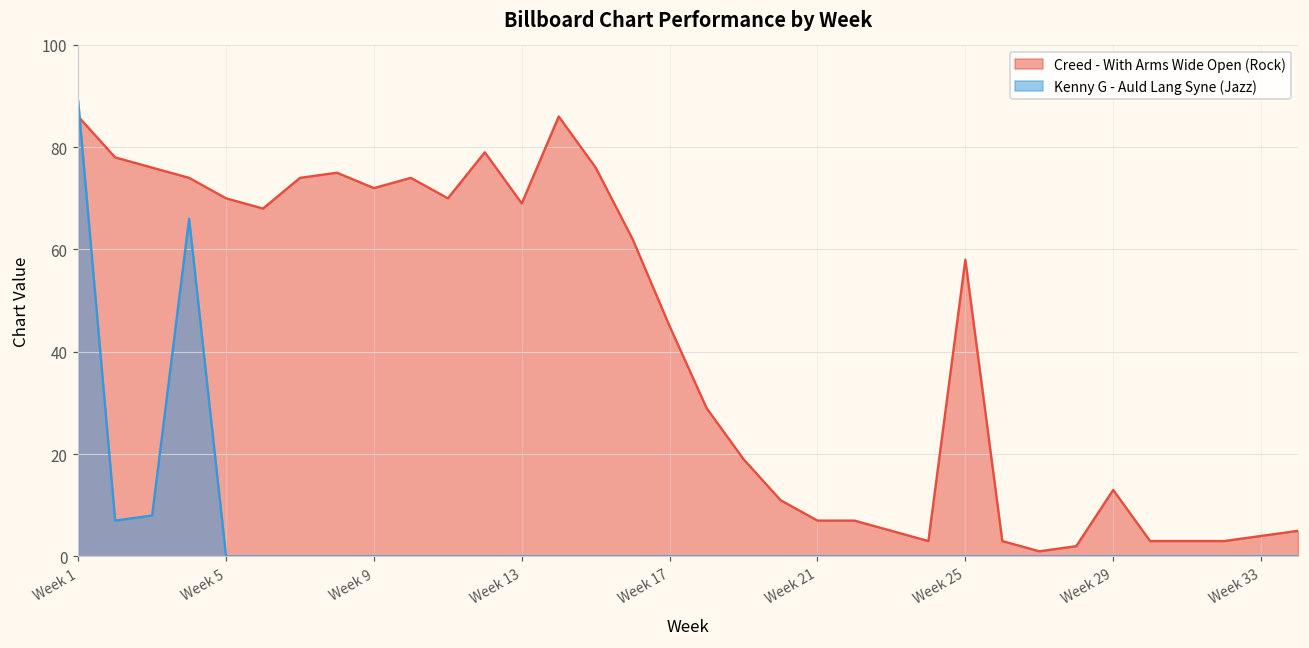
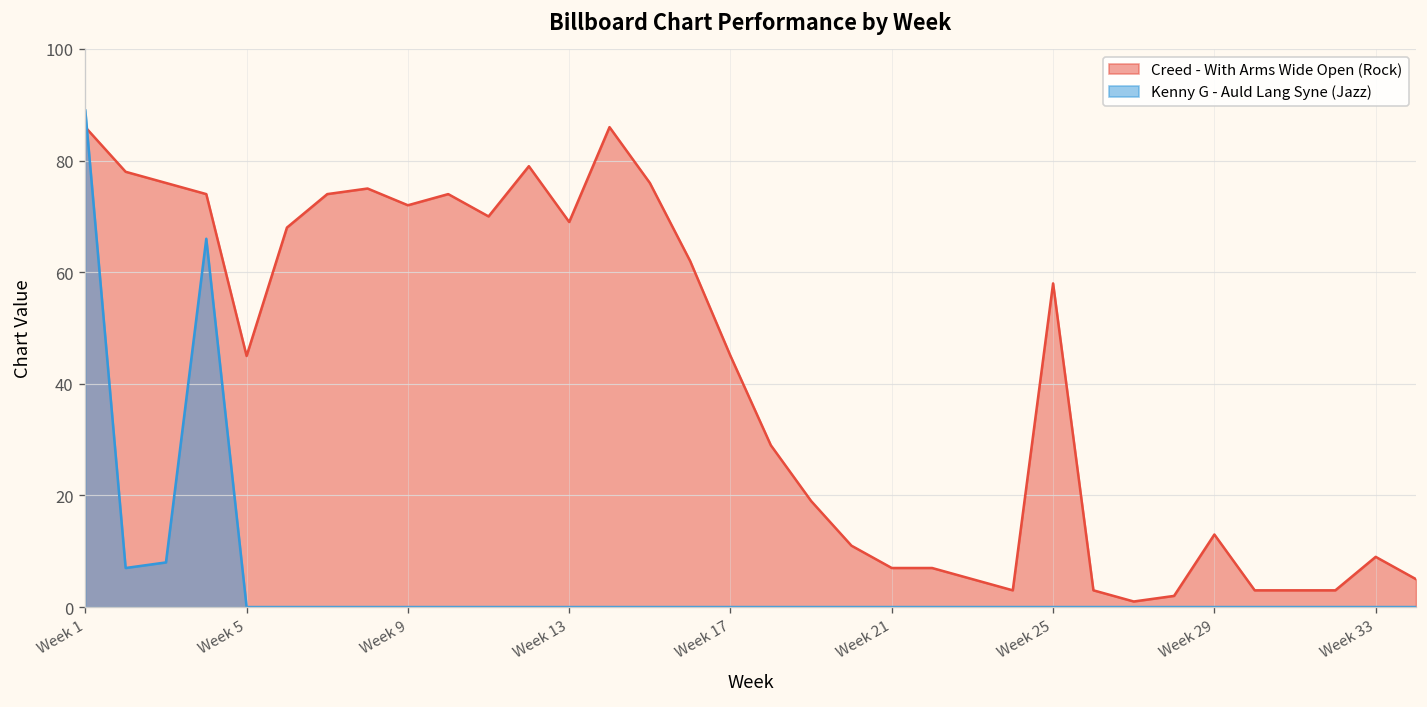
Creed - With Arms Wide Open (Rock), Week 5: 70 -> 45
Creed - With Arms Wide Open (Rock), Week 33: 4 -> 9
